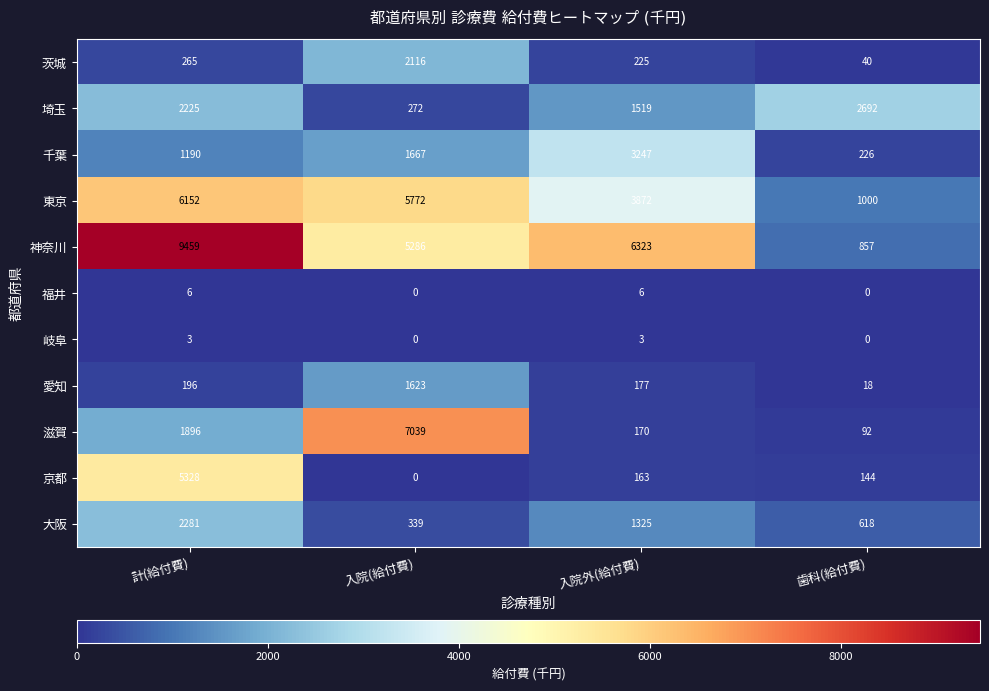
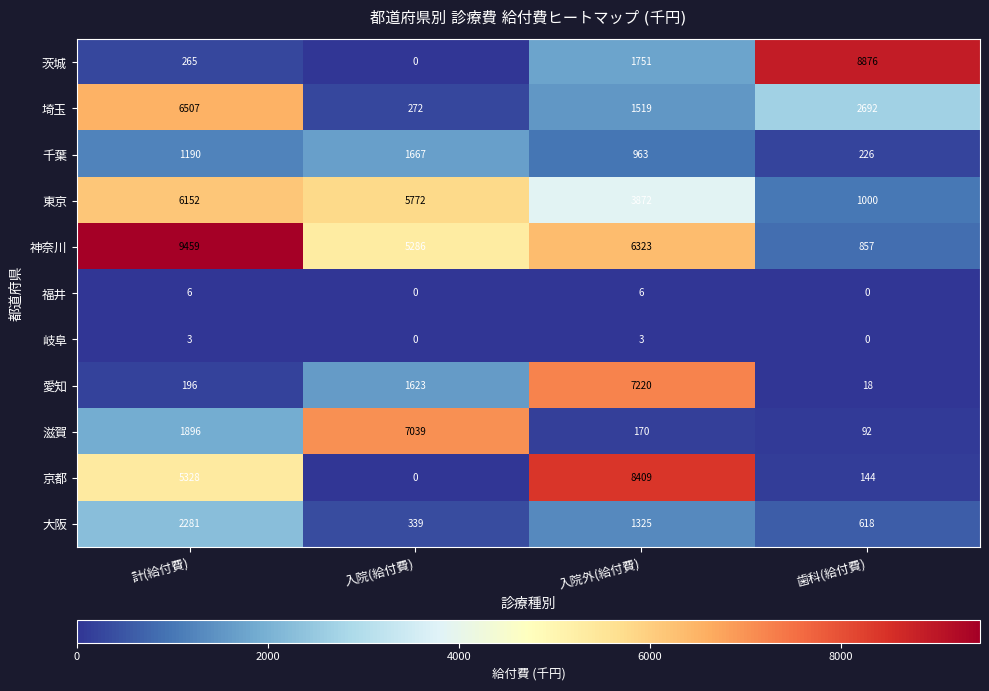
茨城, 入院(給付費): 2116 -> 0
茨城, 入院外(給付費): 225 -> 1751
茨城, 歯科(給付費): 40 -> 8876
埼玉, 計(給付費): 2225 -> 6507
千葉, 入院外(給付費): 3247 -> 963
愛知, 入院外(給付費): 177 -> 7220
京都, 入院外(給付費): 163 -> 8409
